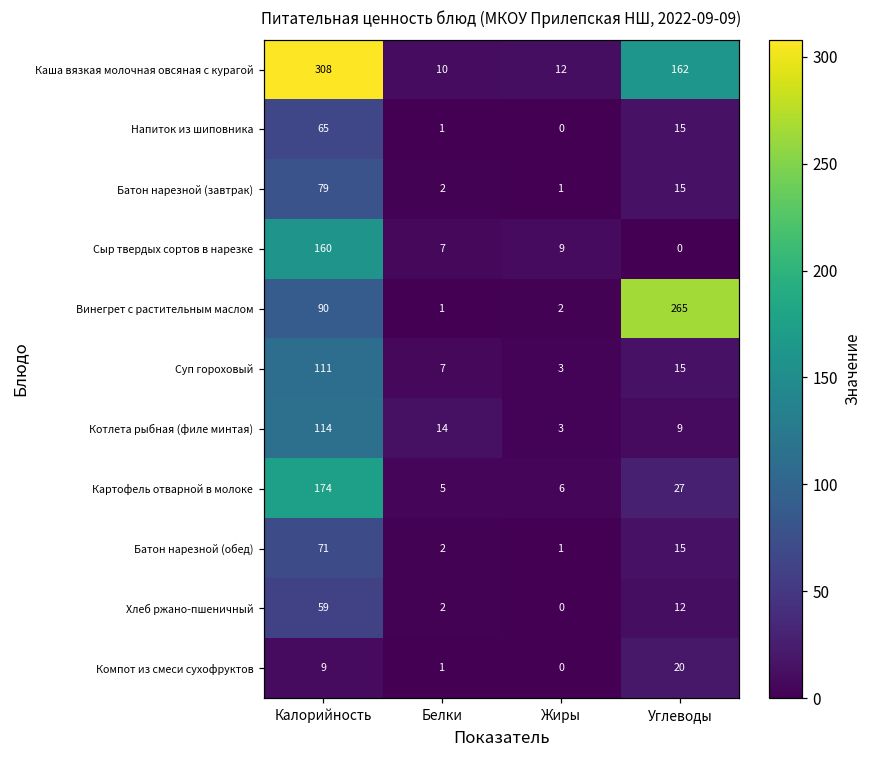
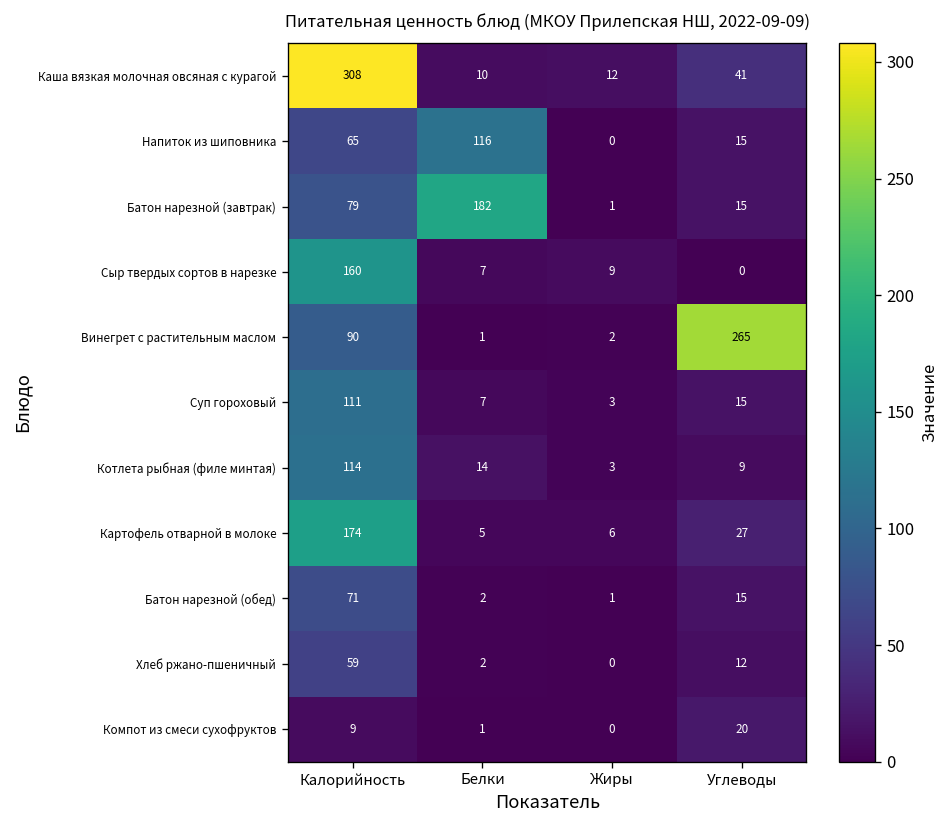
Каша вязкая молочная овсяная с курагой, Углеводы: 162 -> 41
Напиток из шиповника, Белки: 1 -> 116
Батон нарезной (завтрак), Белки: 2 -> 182
